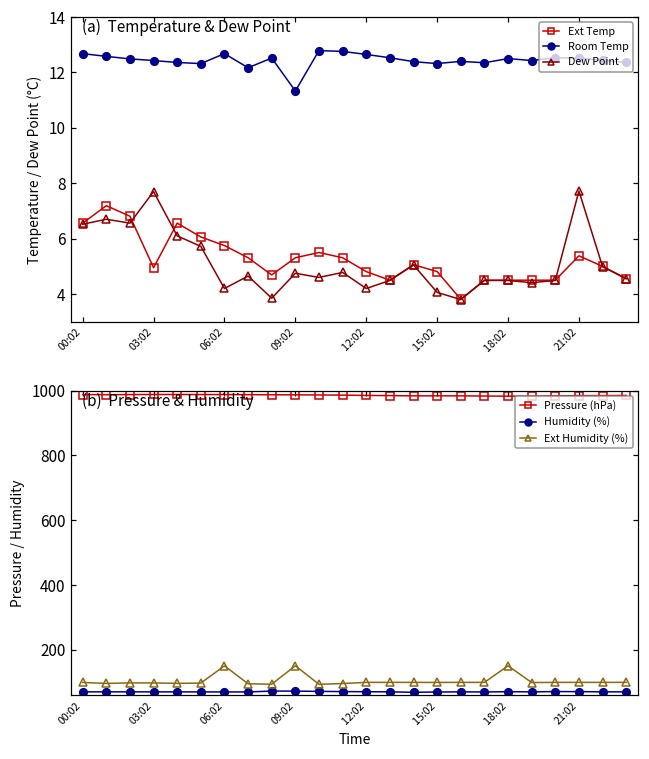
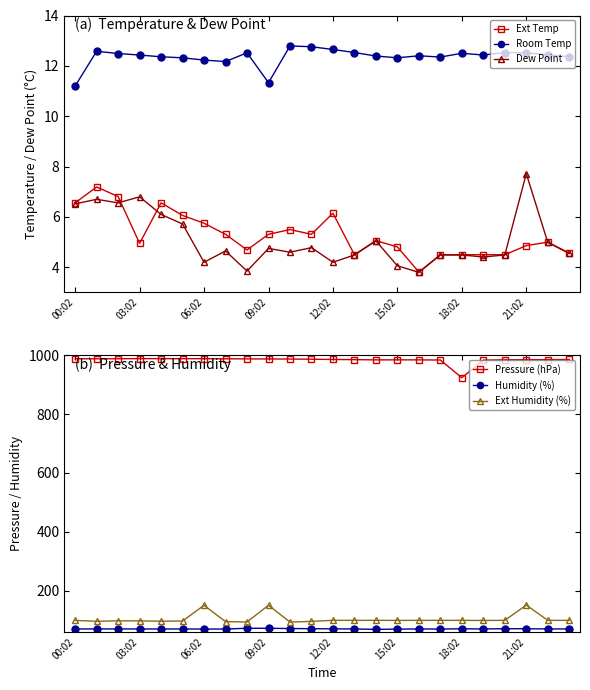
(a) Temperature & Dew Point, Room Temp, 00:02: 12.7 -> 11.2
(a) Temperature & Dew Point, Dew Point, 03:02: 7.7 -> 6.8
(a) Temperature & Dew Point, Room Temp, 06:02: 12.7 -> 12.2
(a) Temperature & Dew Point, Ext Temp, 12:02: 4.8 -> 6.2
(a) Temperature & Dew Point, Ext Temp, 21:02: 5.4 -> 4.9
(b) Pressure & Humidity, Pressure (hPa), 18:02: 980 -> 920
(b) Pressure & Humidity, Ext Humidity (%), 18:02: 150 -> 100
(b) Pressure & Humidity, Ext Humidity (%), 21:02: 100 -> 150
